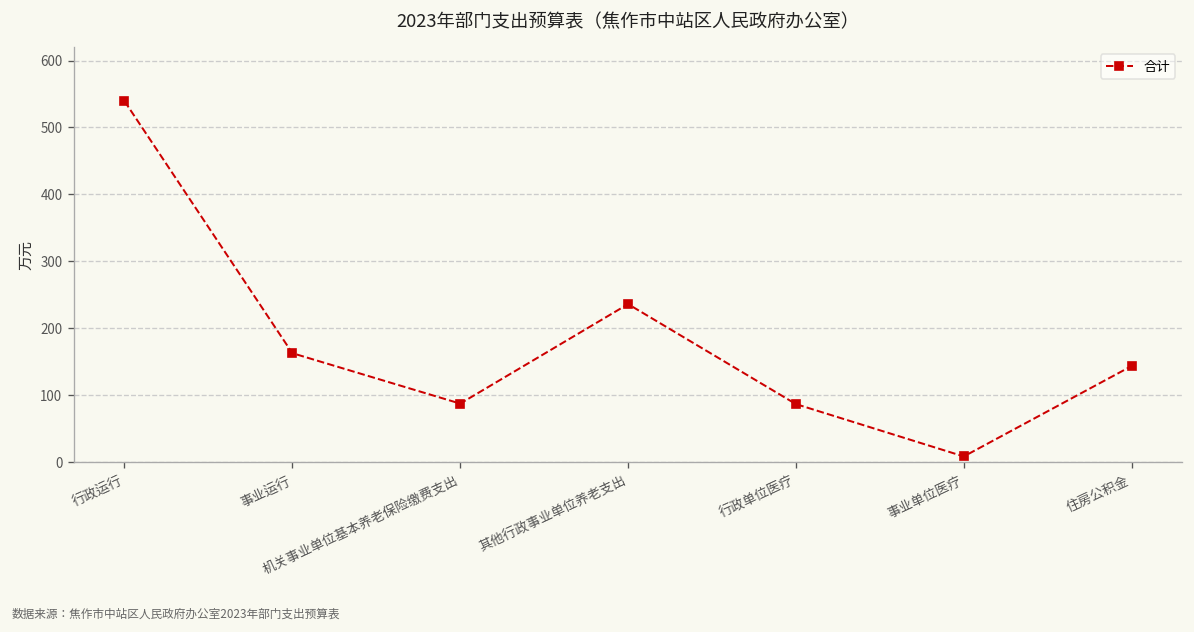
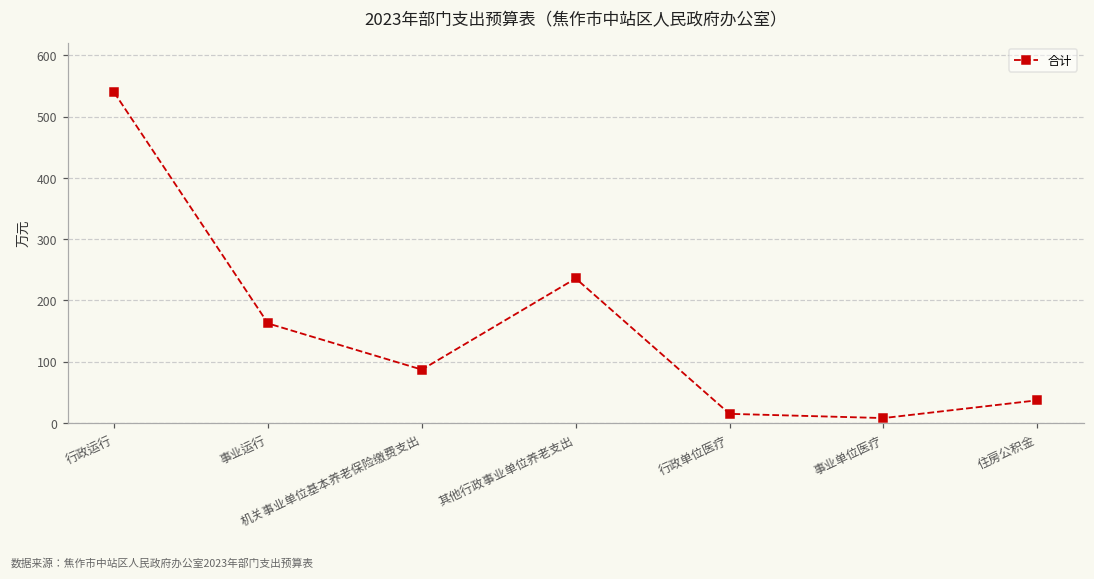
行政单位医疗: 90 -> 20
住房公积金: 140 -> 40
